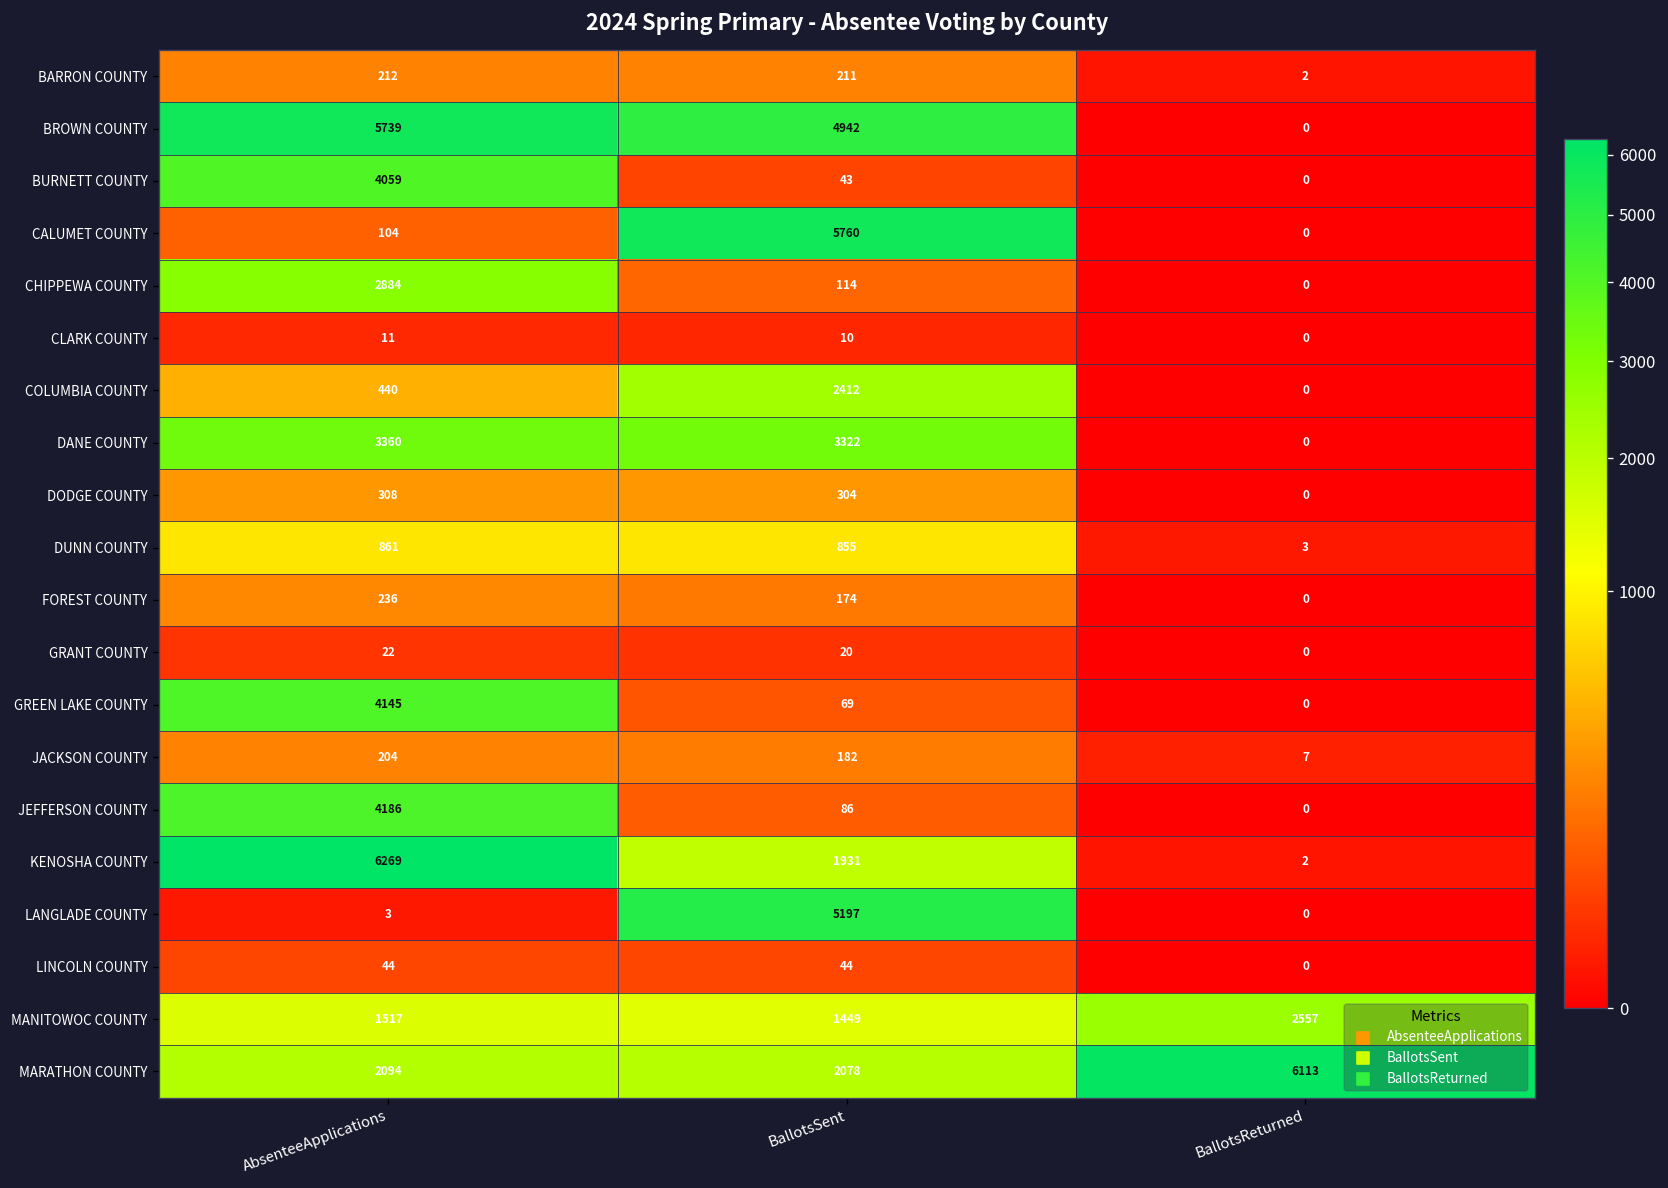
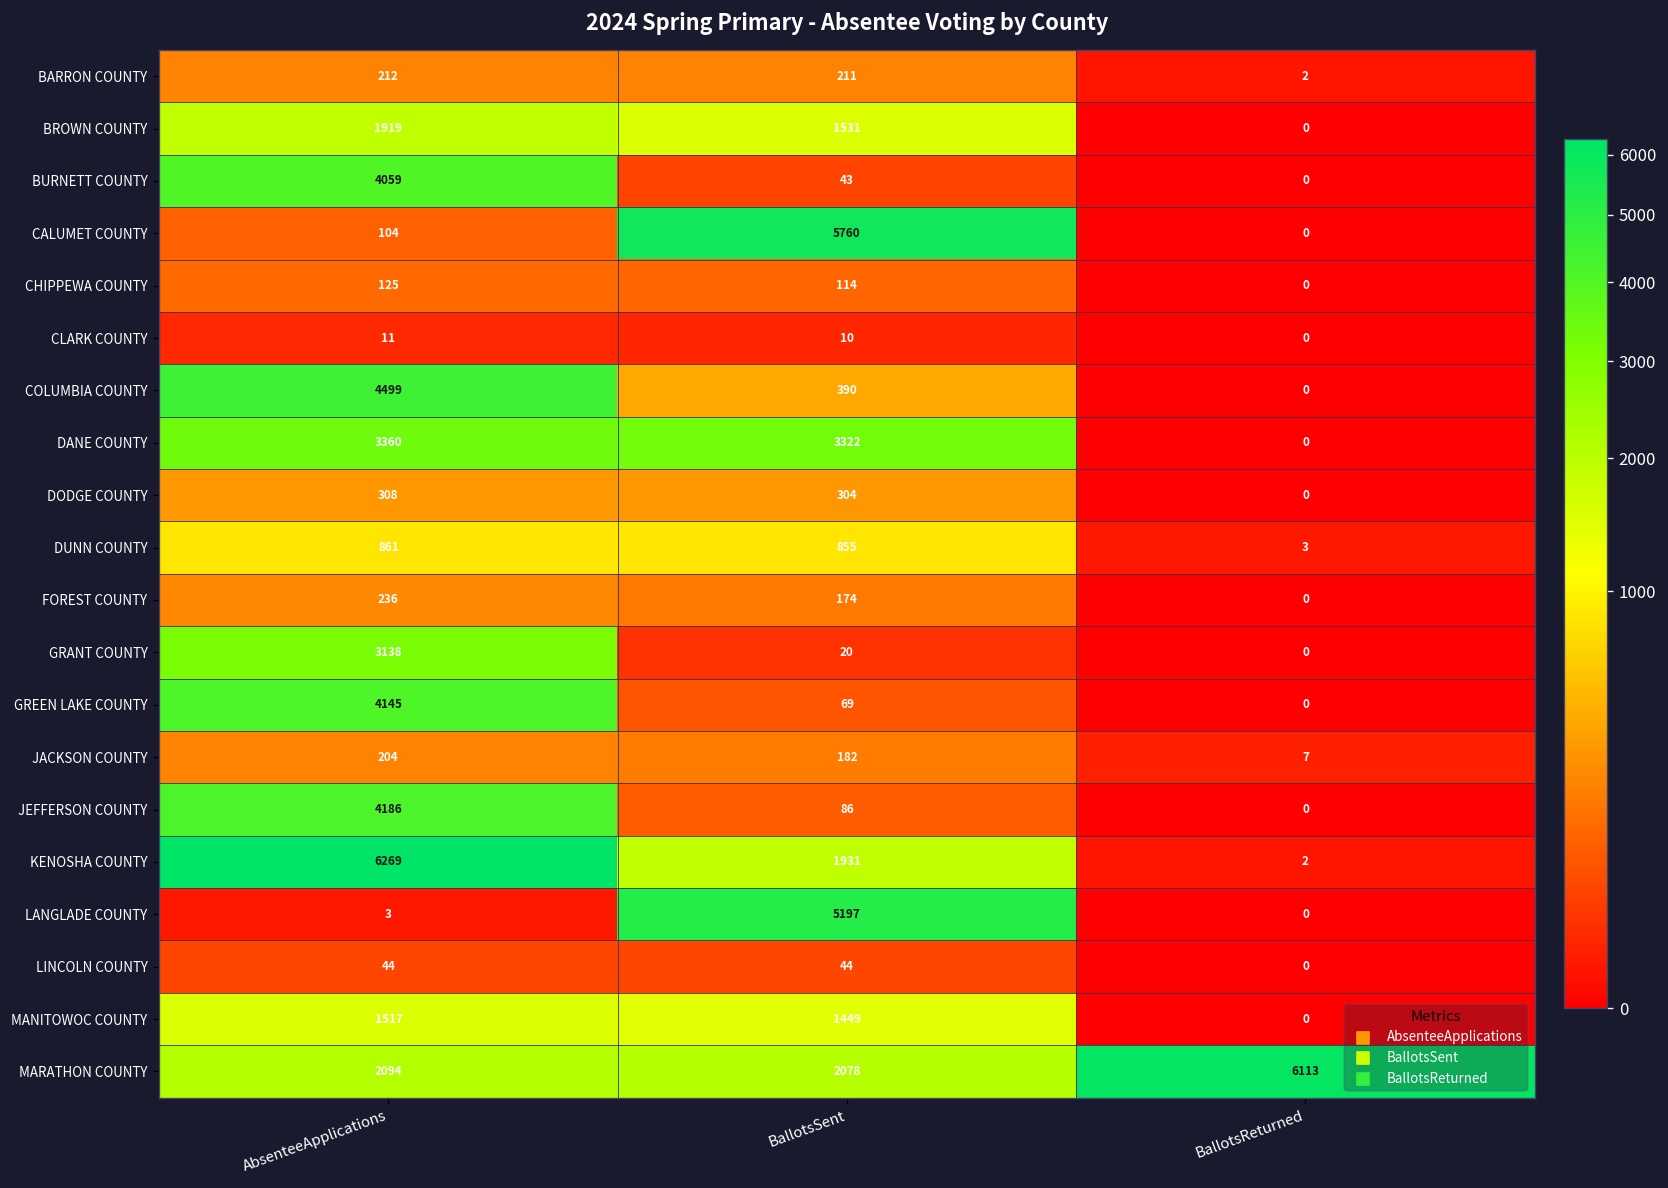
BROWN COUNTY, AbsenteeApplications: 5739 -> 1919
BROWN COUNTY, BallotsSent: 4942 -> 1531
CHIPPEWA COUNTY, AbsenteeApplications: 2884 -> 125
COLUMBIA COUNTY, AbsenteeApplications: 440 -> 4499
COLUMBIA COUNTY, BallotsSent: 2412 -> 390
GRANT COUNTY, AbsenteeApplications: 22 -> 3138
MANITOWOC COUNTY, BallotsReturned: 2557 -> 0
